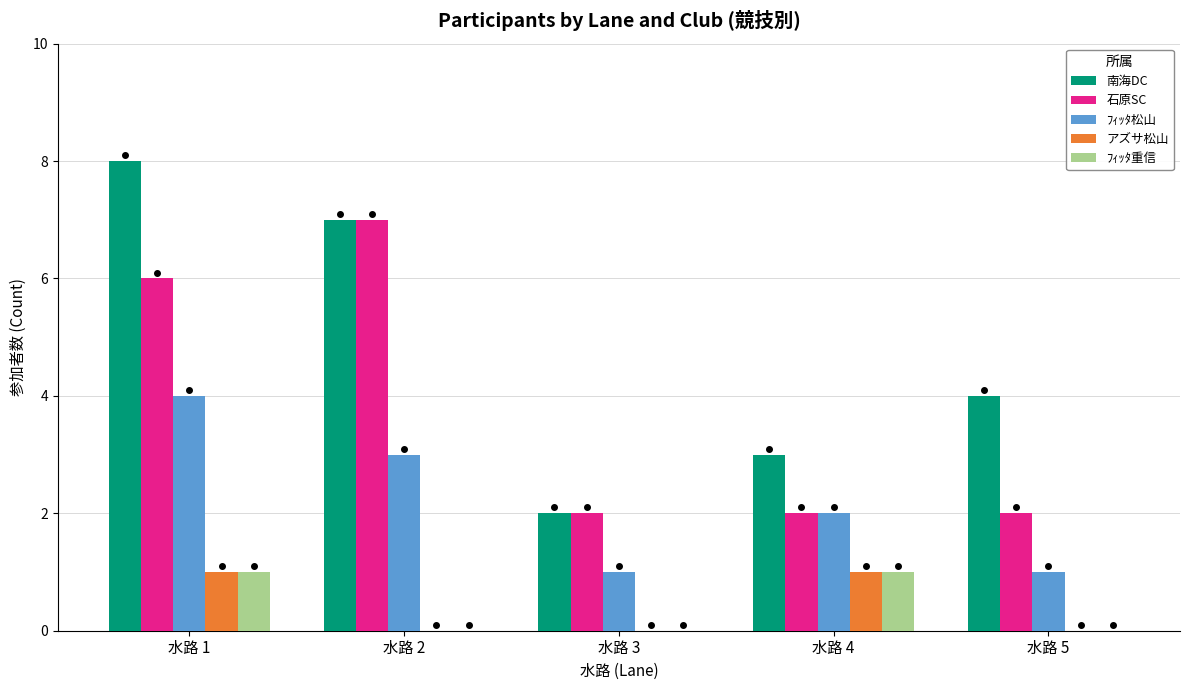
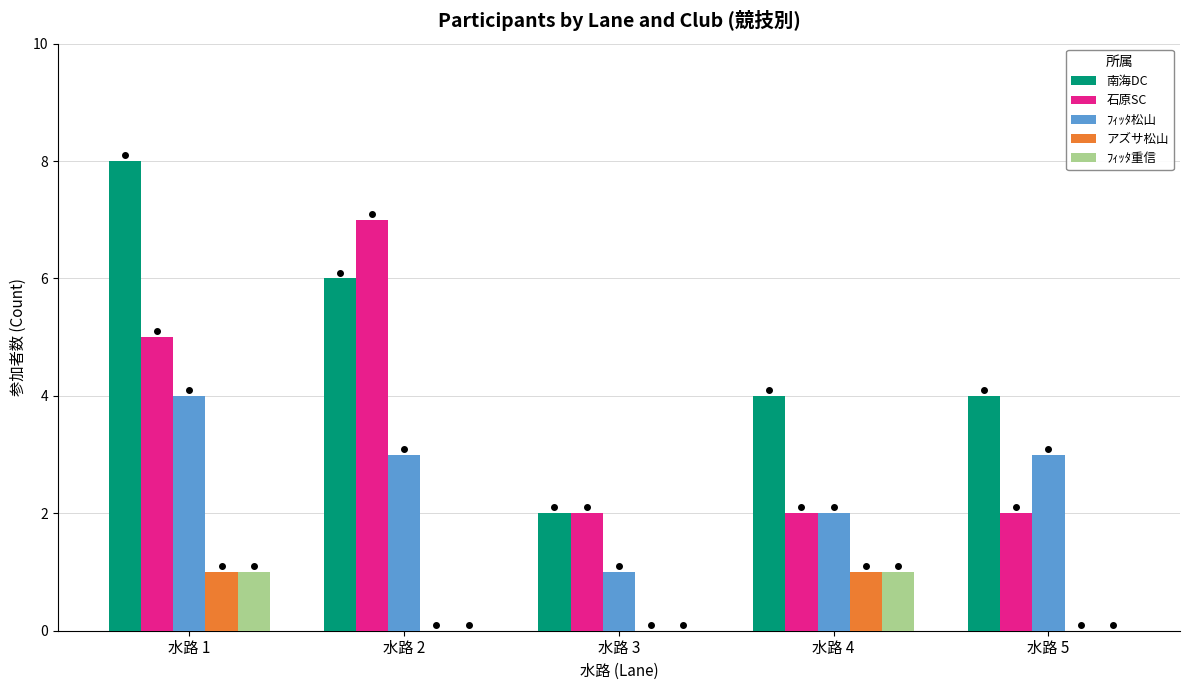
石原SC, 水路 1: 6 -> 5
南海DC, 水路 2: 7 -> 6
南海DC, 水路 4: 3 -> 4
ﾌｨｯﾀ松山, 水路 5: 1 -> 3
